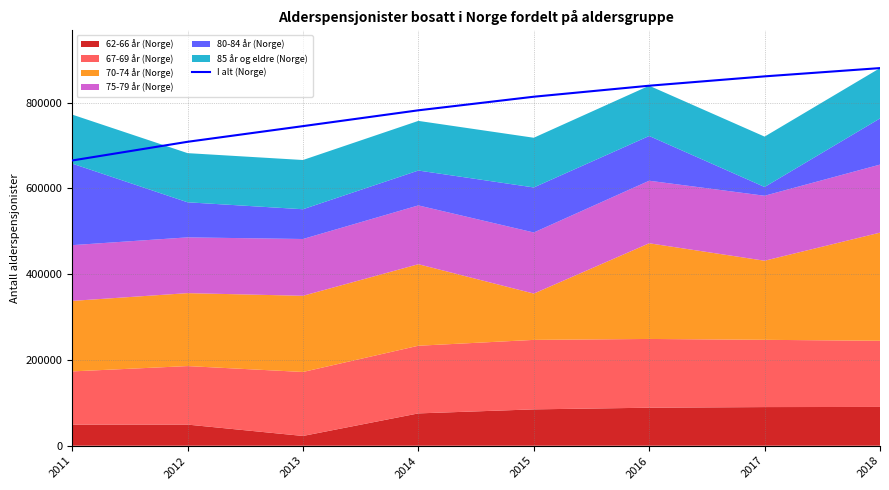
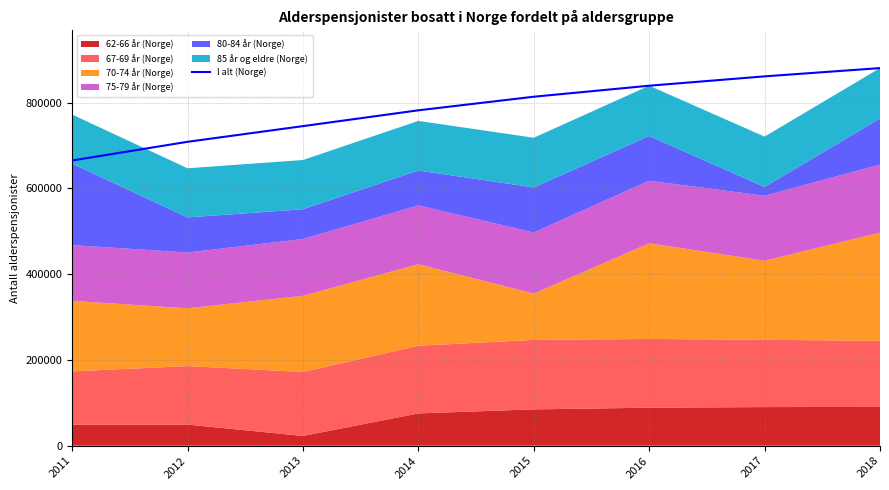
70-74 år (Norge), 2012: 170000 -> 130000
